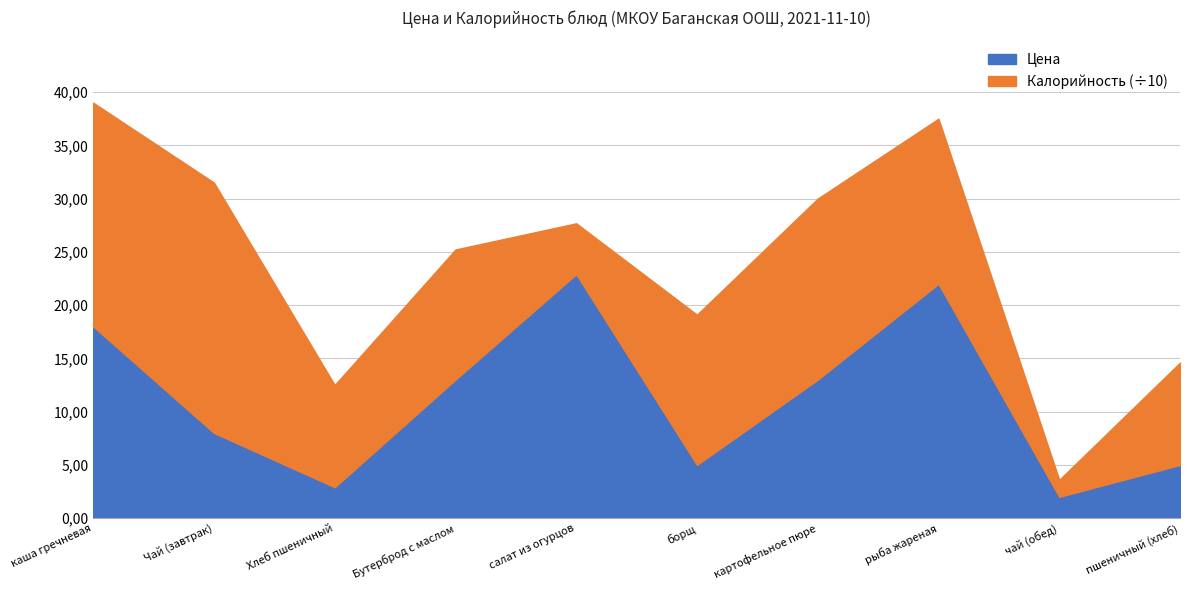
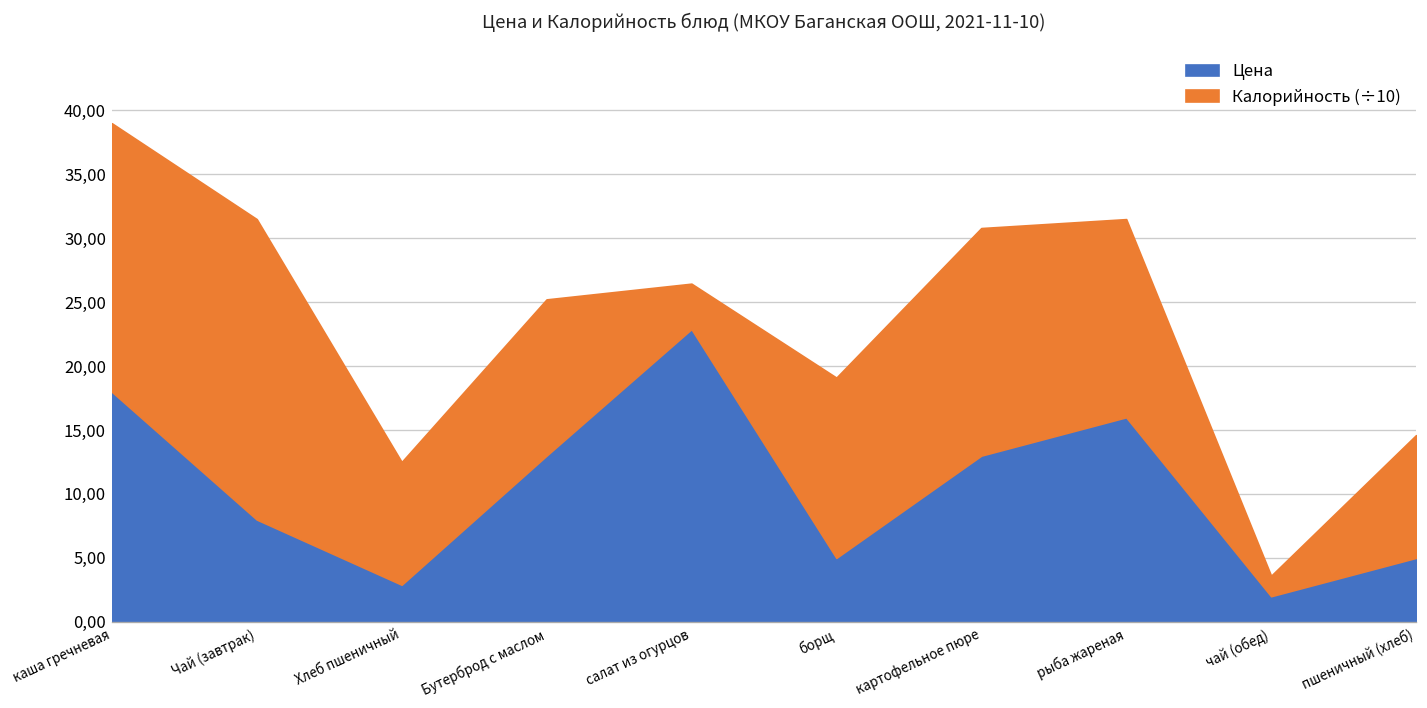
Калорийность (÷10), салат из огурцов: 480 -> 360
Калорийность (÷10), картофельное пюре: 1700 -> 1780
Цена, рыба жареная: 2200 -> 1600
